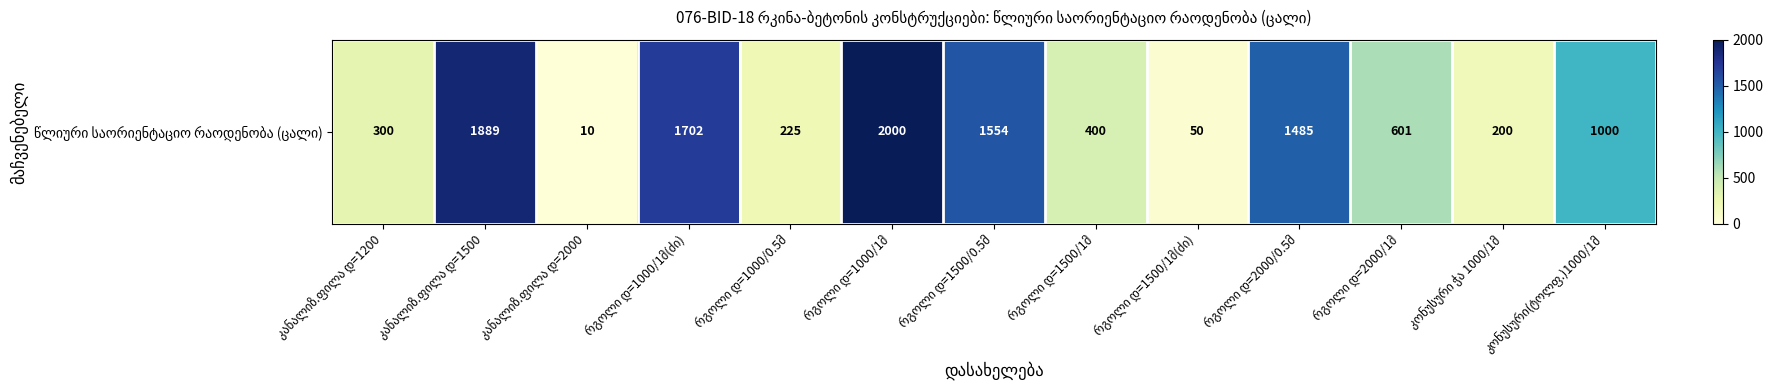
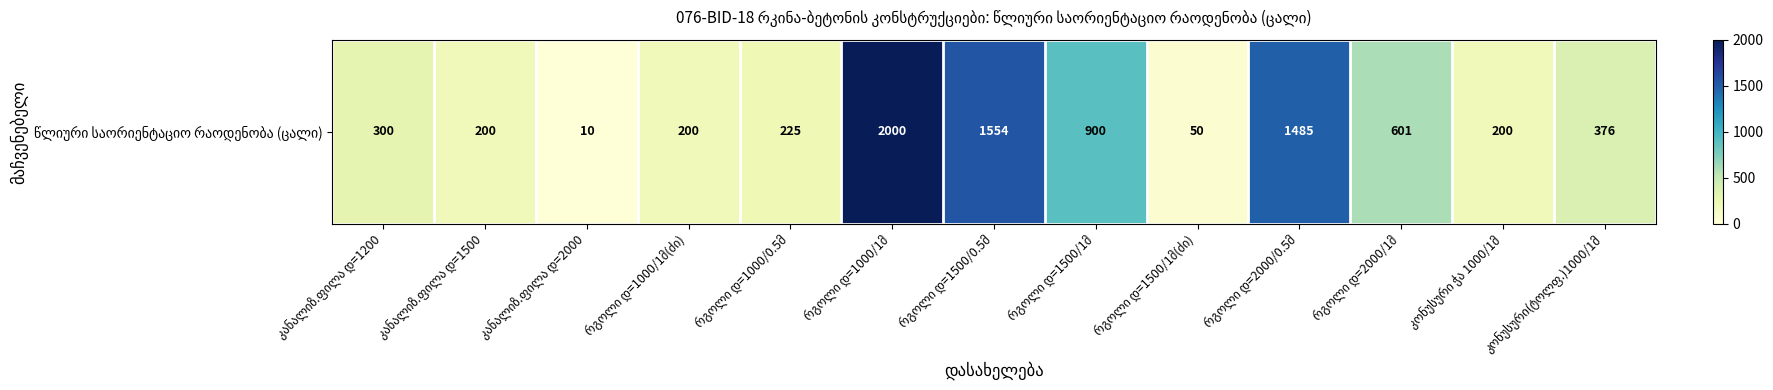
წლიური საორიენტაციო რაოდენობა (ცალი), კანალიზ.ფილა დ=1500: 1889 -> 200
წლიური საორიენტაციო რაოდენობა (ცალი), რგოლი დ=1000/1მ(ძი): 1702 -> 200
წლიური საორიენტაციო რაოდენობა (ცალი), რგოლი დ=1500/1მ: 400 -> 900
წლიური საორიენტაციო რაოდენობა (ცალი), კონუსური(ტოლფ.)1000/1მ: 1000 -> 376
